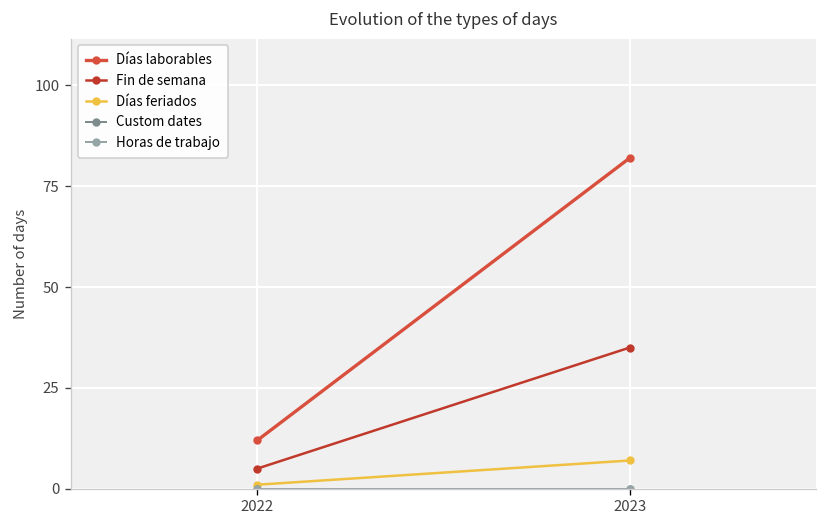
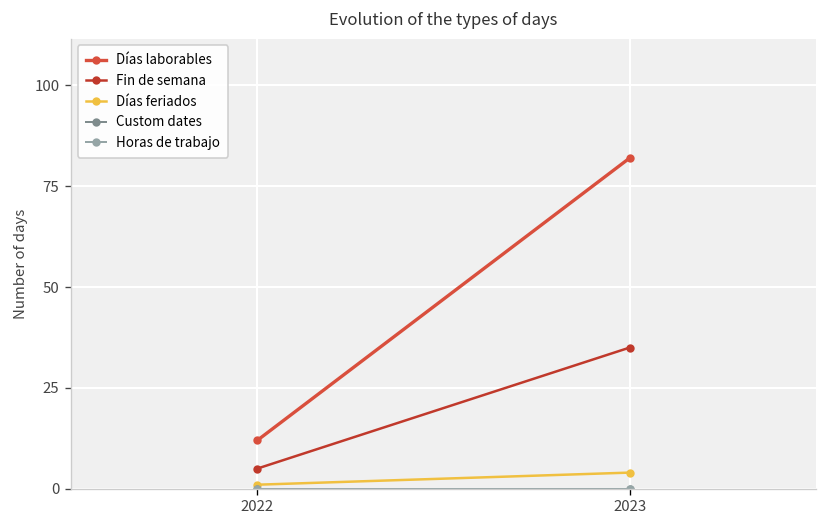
Días feriados, 2023: 7 -> 4
